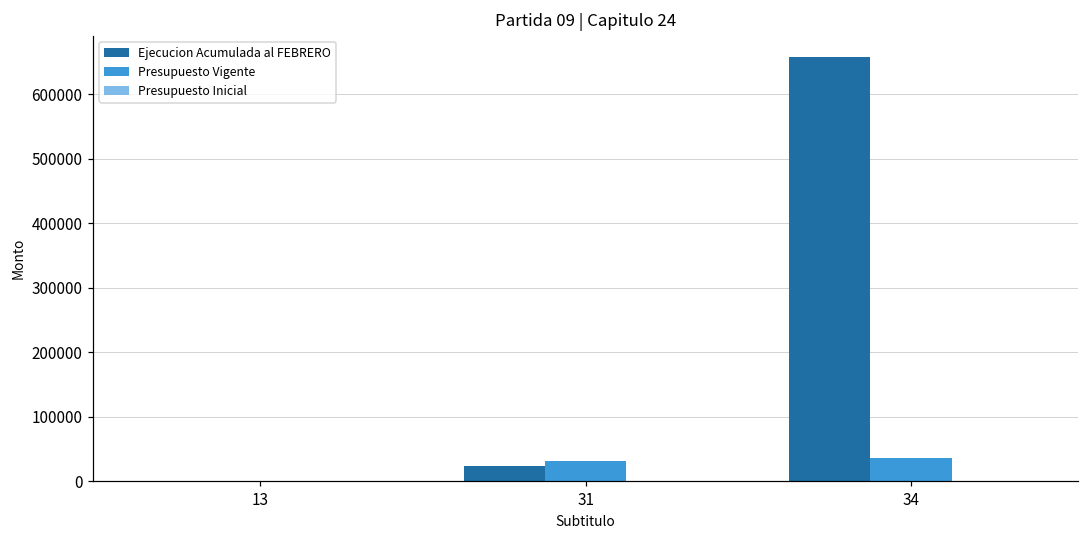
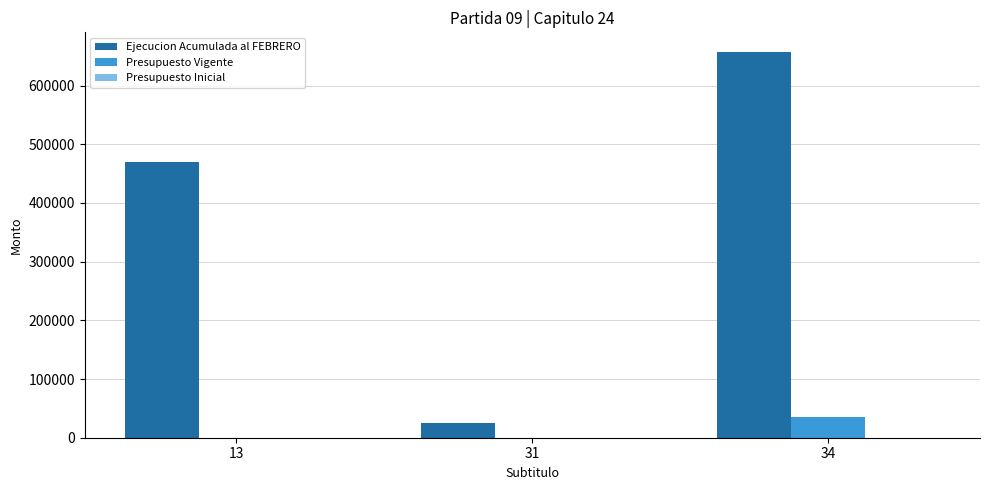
Ejecucion Acumulada al FEBRERO, 13: 0 -> 470000
Presupuesto Vigente, 31: 30000 -> 0
